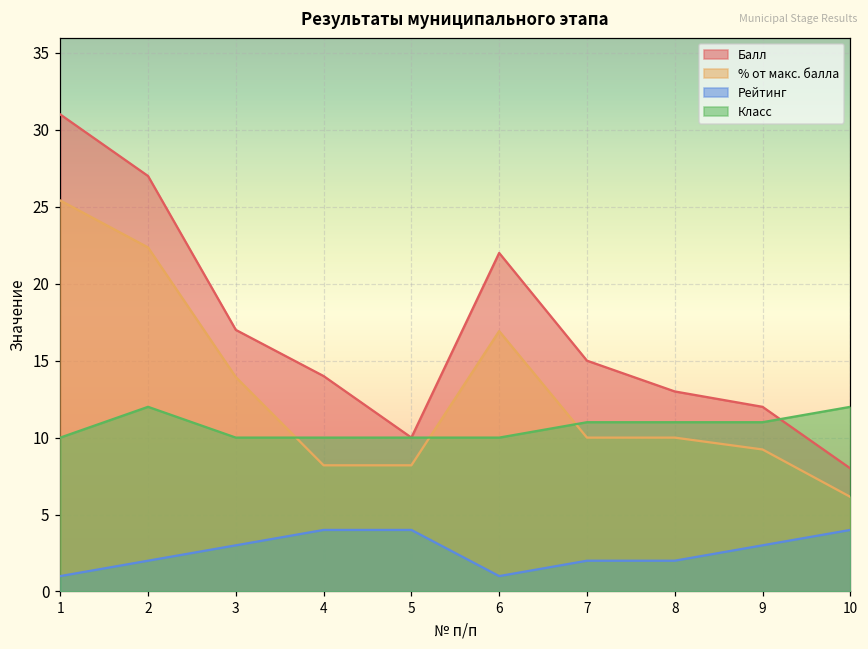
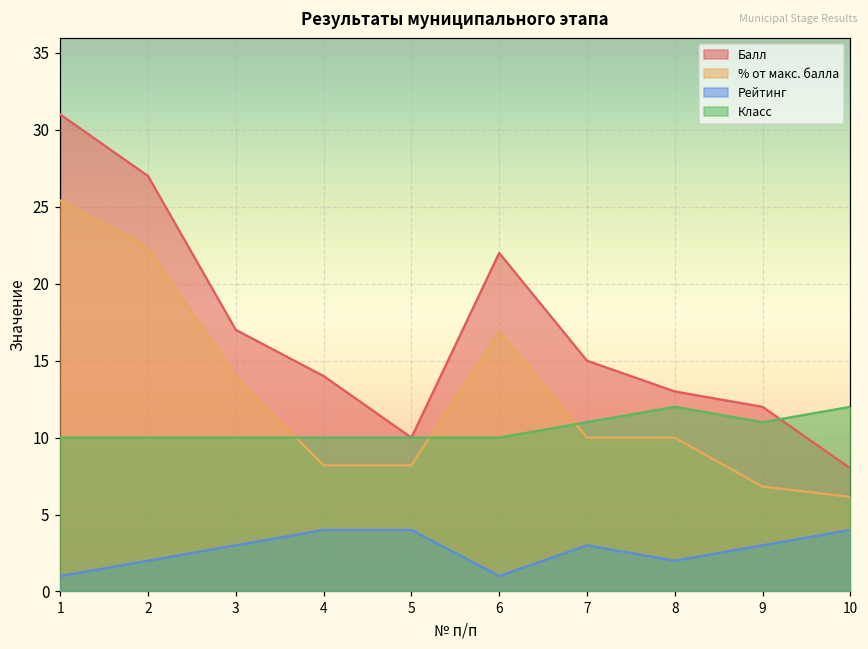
Класс, 2: 12 -> 10
Рейтинг, 7: 2 -> 3
Класс, 8: 11 -> 12
% от макс. балла, 9: 9.2 -> 6.8
